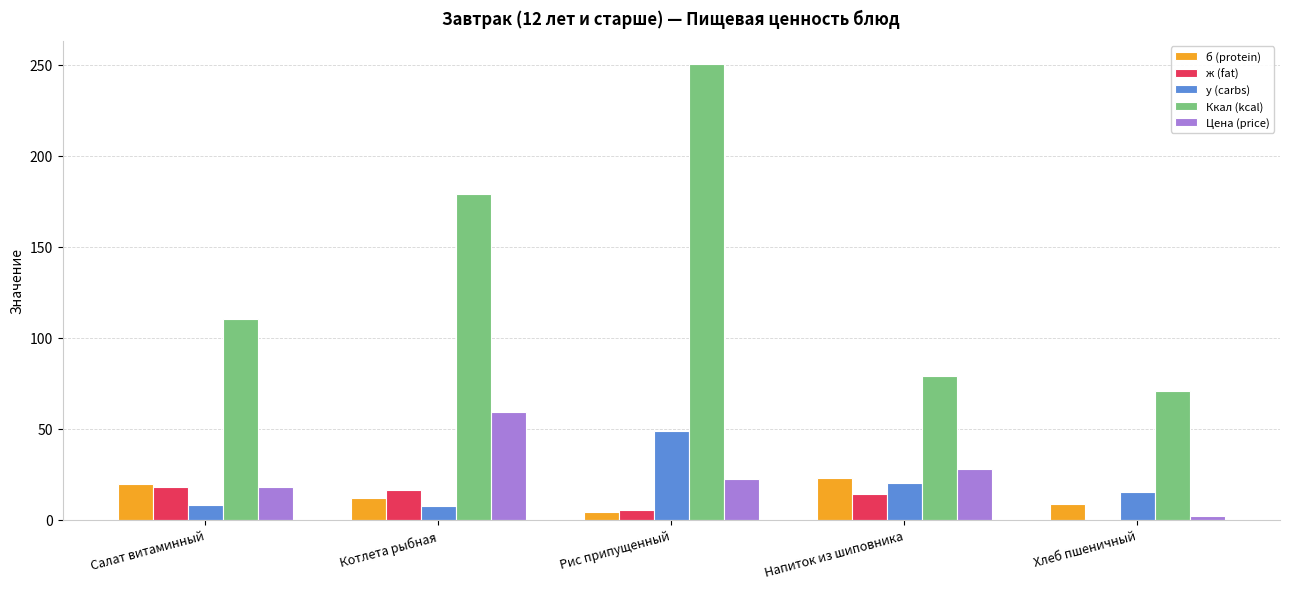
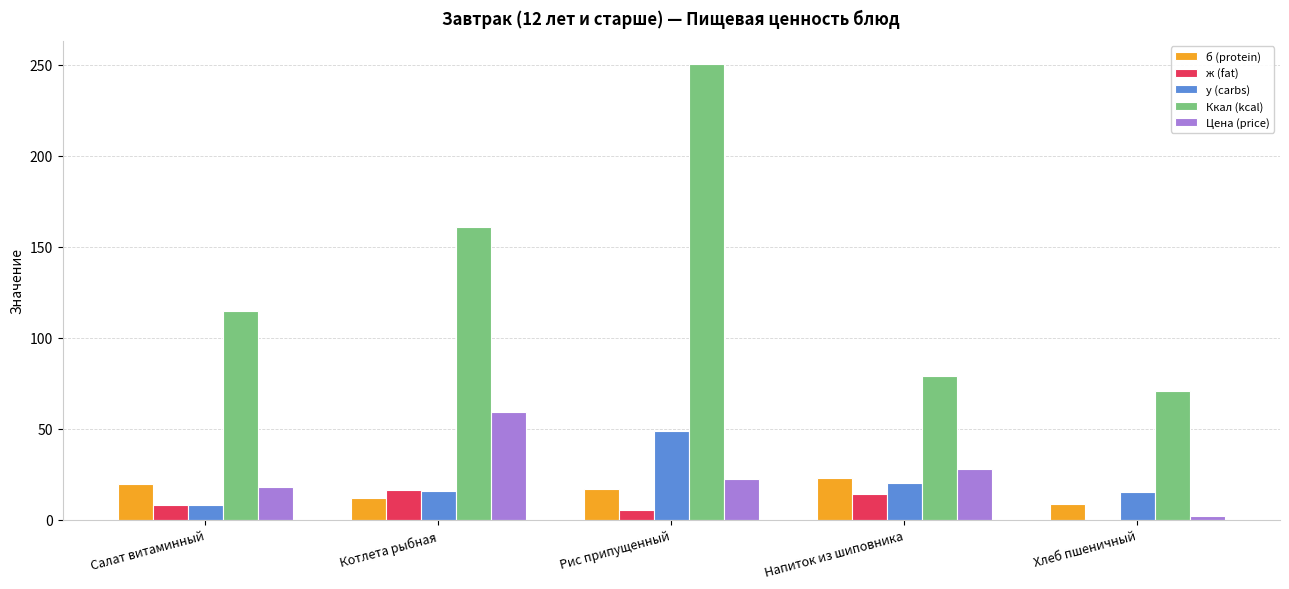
ж (fat), Салат витаминный: 18 -> 8
Ккал (kcal), Салат витаминный: 110 -> 115
у (carbs), Котлета рыбная: 8 -> 16
Ккал (kcal), Котлета рыбная: 179 -> 161
б (protein), Рис припущенный: 4 -> 17
